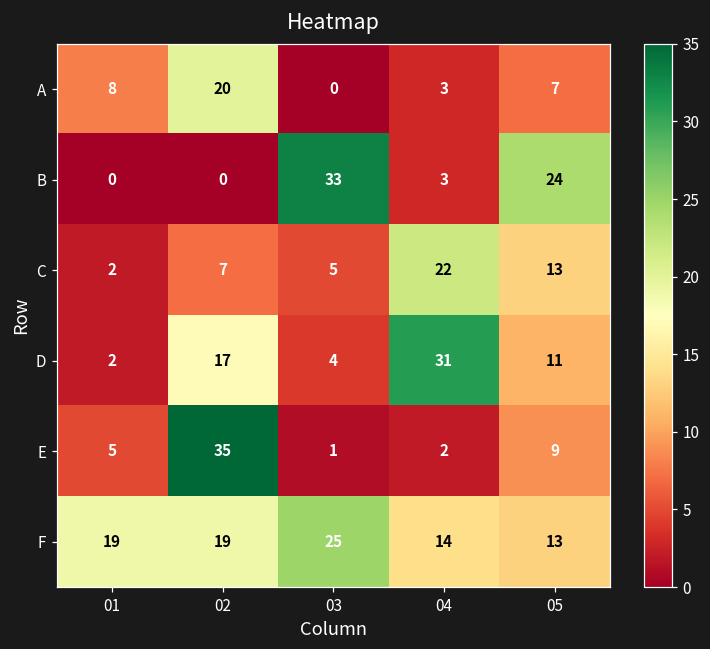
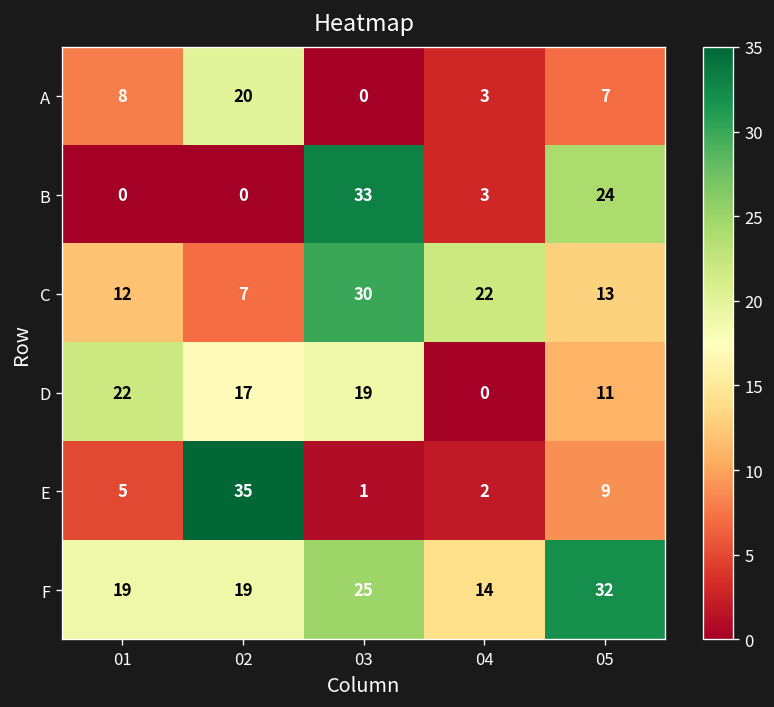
C, 01: 2 -> 12
C, 03: 5 -> 30
D, 01: 2 -> 22
D, 03: 4 -> 19
D, 04: 31 -> 0
F, 05: 13 -> 32
